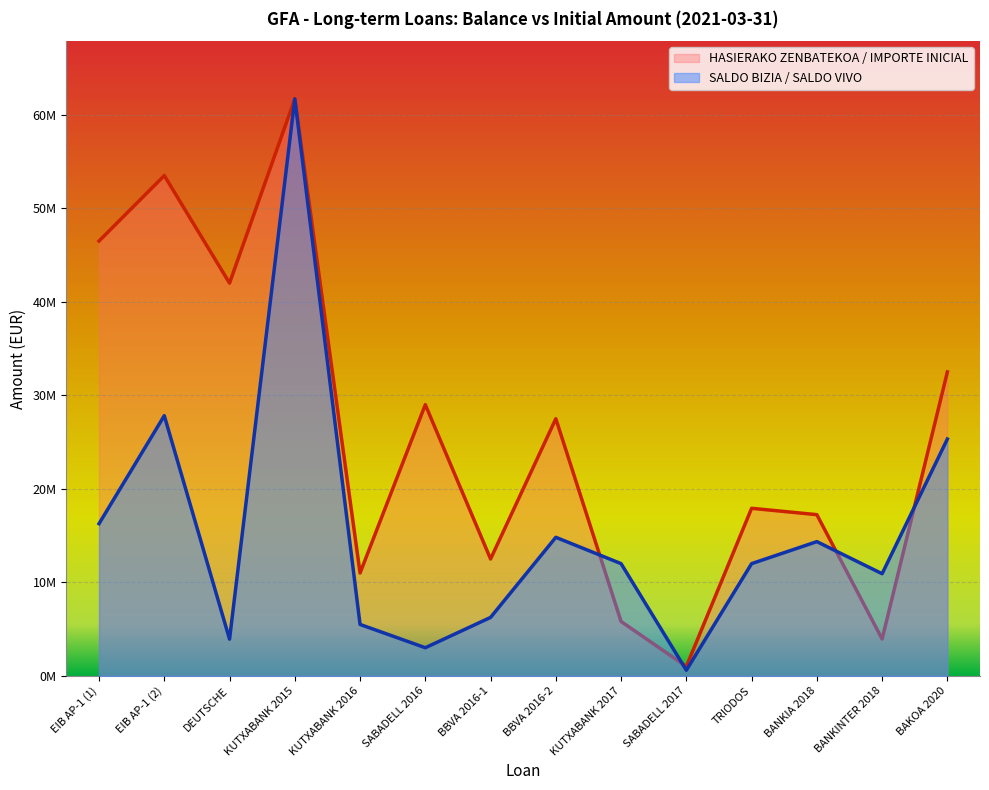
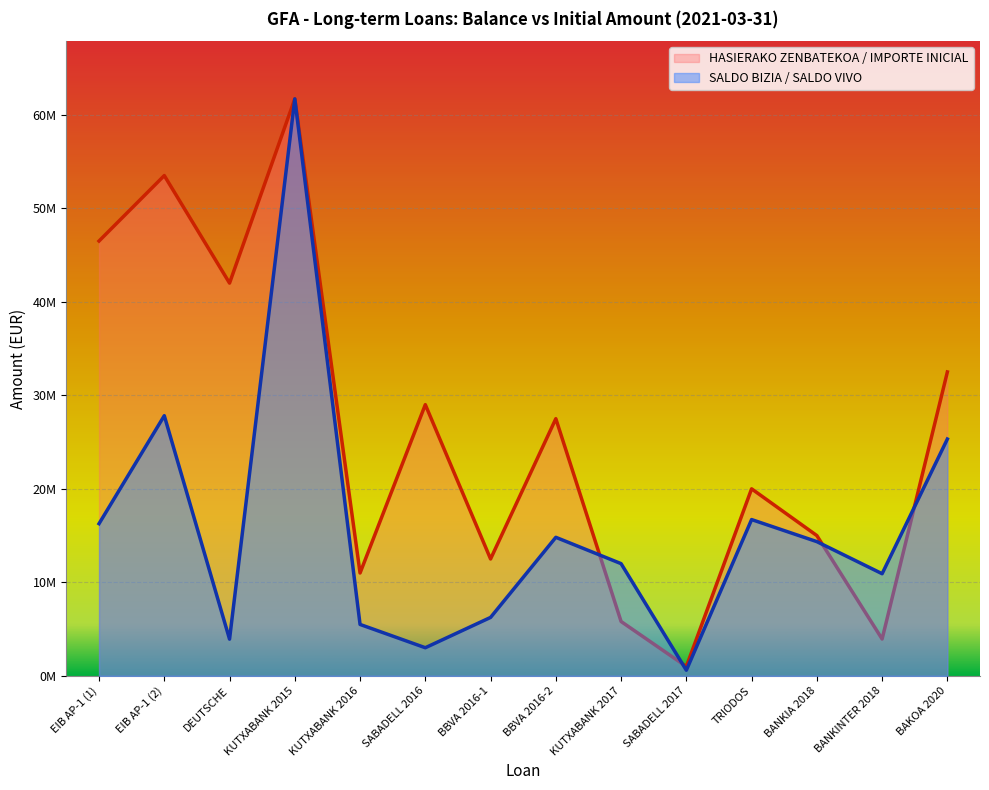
HASIERAKO ZENBATEKOA / IMPORTE INICIAL, TRIODOS: 18000000 -> 20000000
SALDO BIZIA / SALDO VIVO, TRIODOS: 12000000 -> 17000000
HASIERAKO ZENBATEKOA / IMPORTE INICIAL, BANKIA 2018: 17000000 -> 15000000
